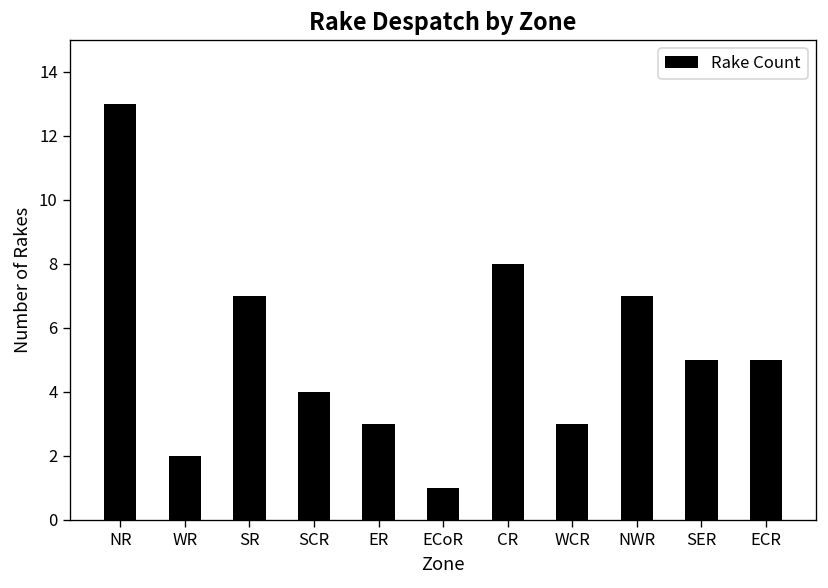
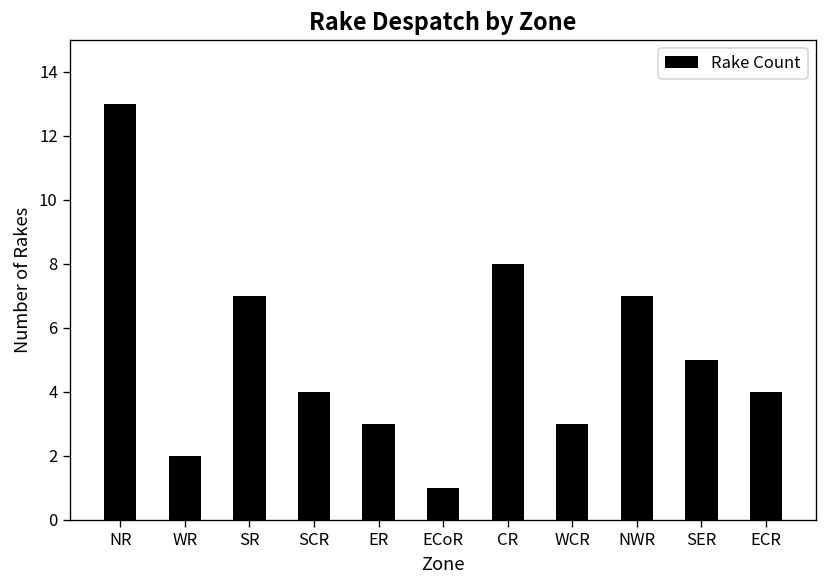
ECR: 5 -> 4
